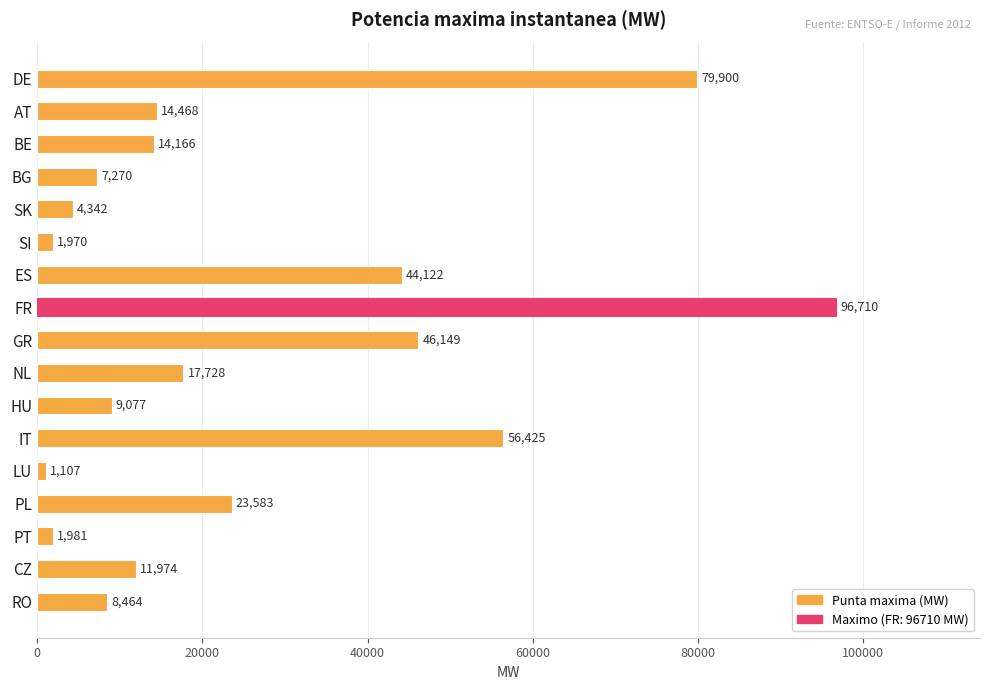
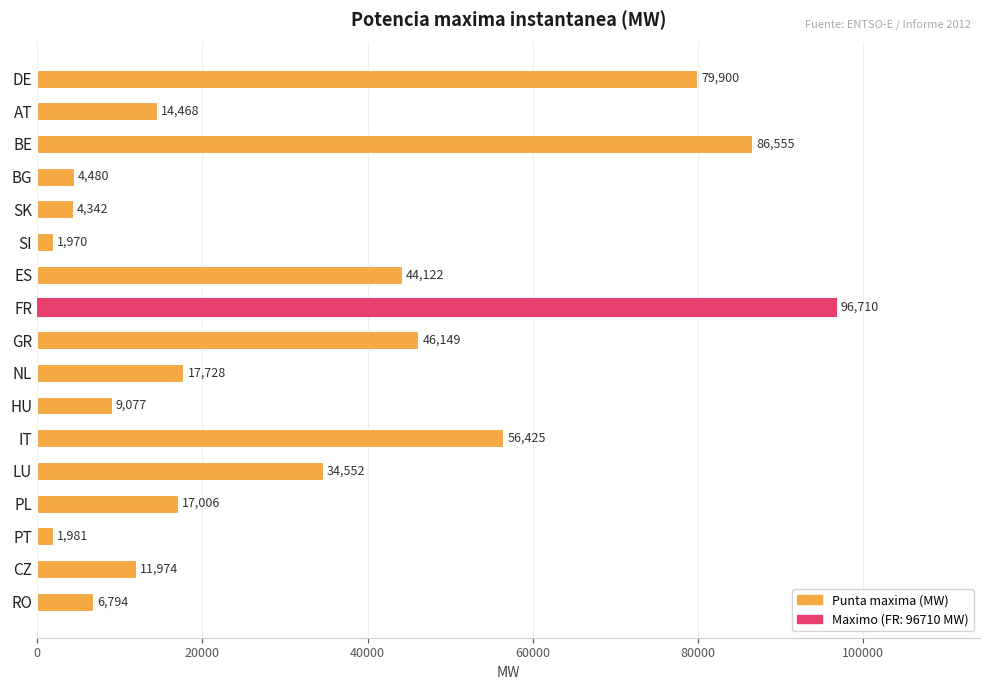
BE: 14,166 -> 86,555
BG: 7,270 -> 4,480
LU: 1,107 -> 34,552
PL: 23,583 -> 17,006
RO: 8,464 -> 6,794
